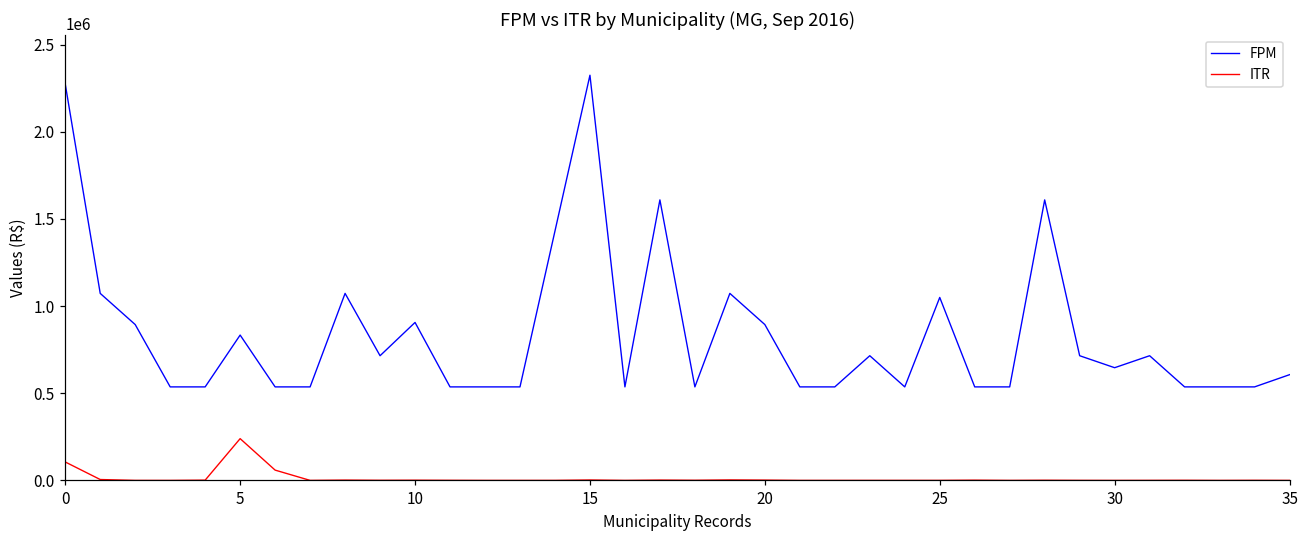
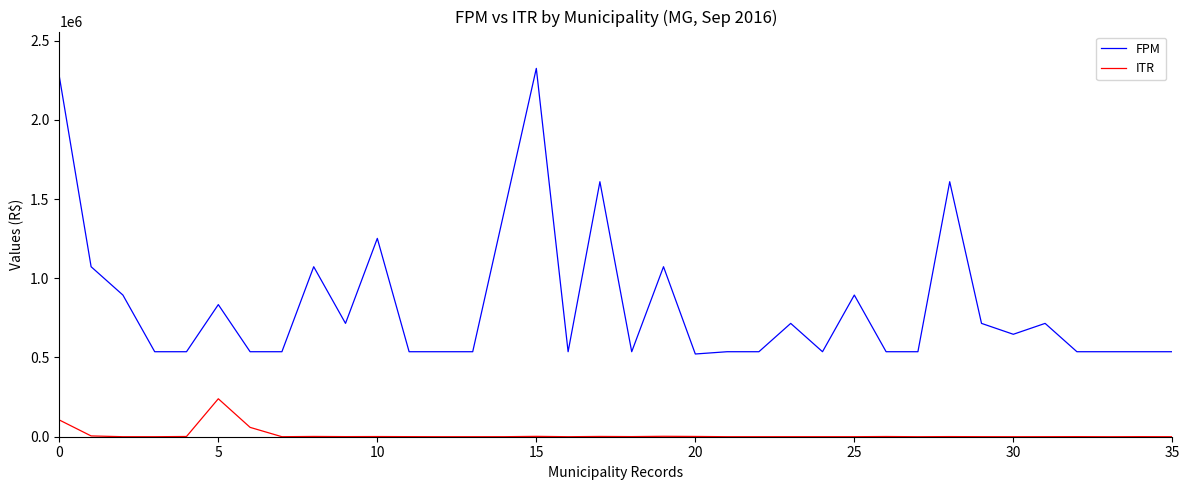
FPM, 10: 910000 -> 1250000
FPM, 20: 890000 -> 520000
FPM, 25: 1050000 -> 890000
FPM, 35: 610000 -> 540000
